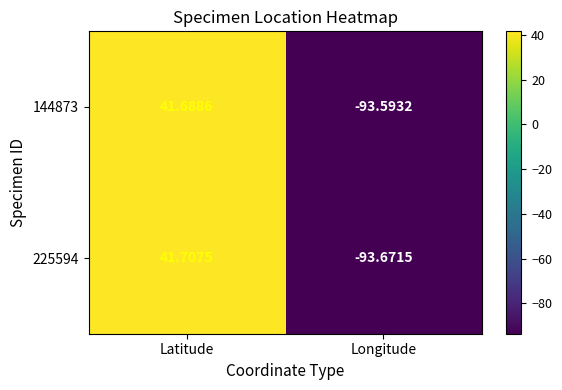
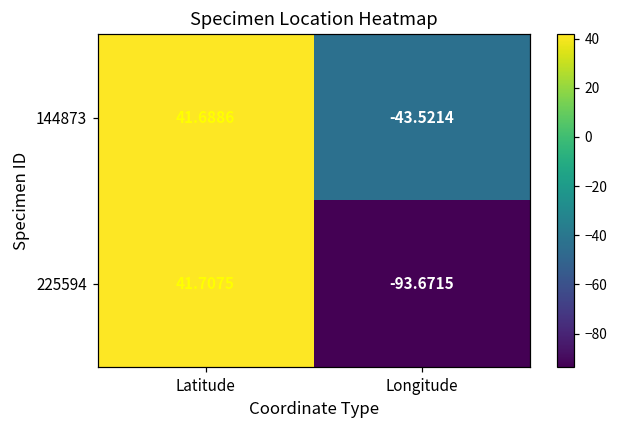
144873, Longitude: -93.5932 -> -43.5214
